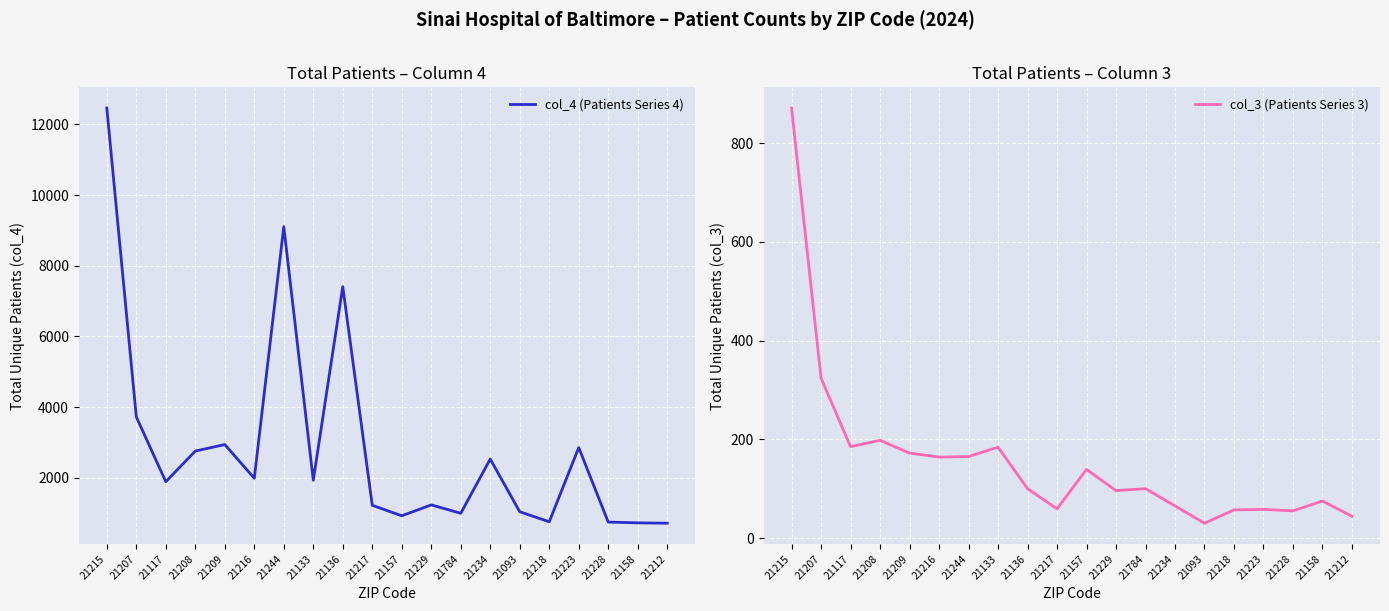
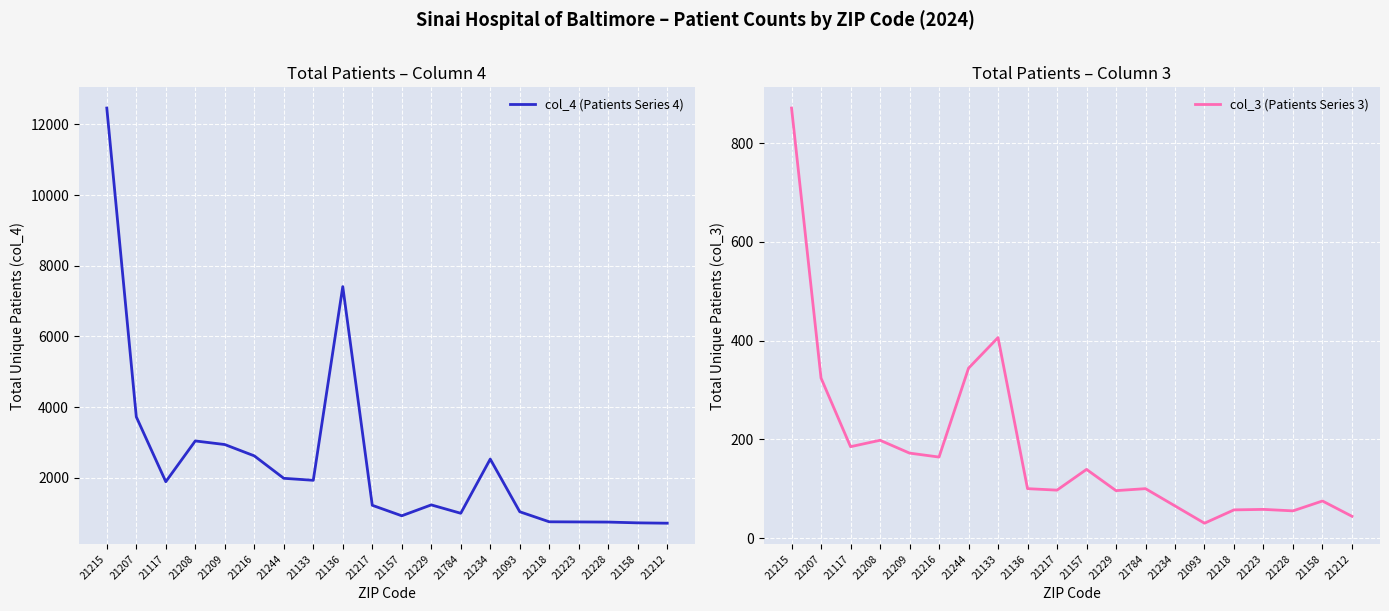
Total Patients – Column 4, 21208: 2800 -> 3000
Total Patients – Column 4, 21216: 2000 -> 2600
Total Patients – Column 4, 21244: 9100 -> 2000
Total Patients – Column 4, 21223: 2900 -> 800
Total Patients – Column 3, 21244: 170 -> 340
Total Patients – Column 3, 21133: 180 -> 410
Total Patients – Column 3, 21217: 60 -> 100
